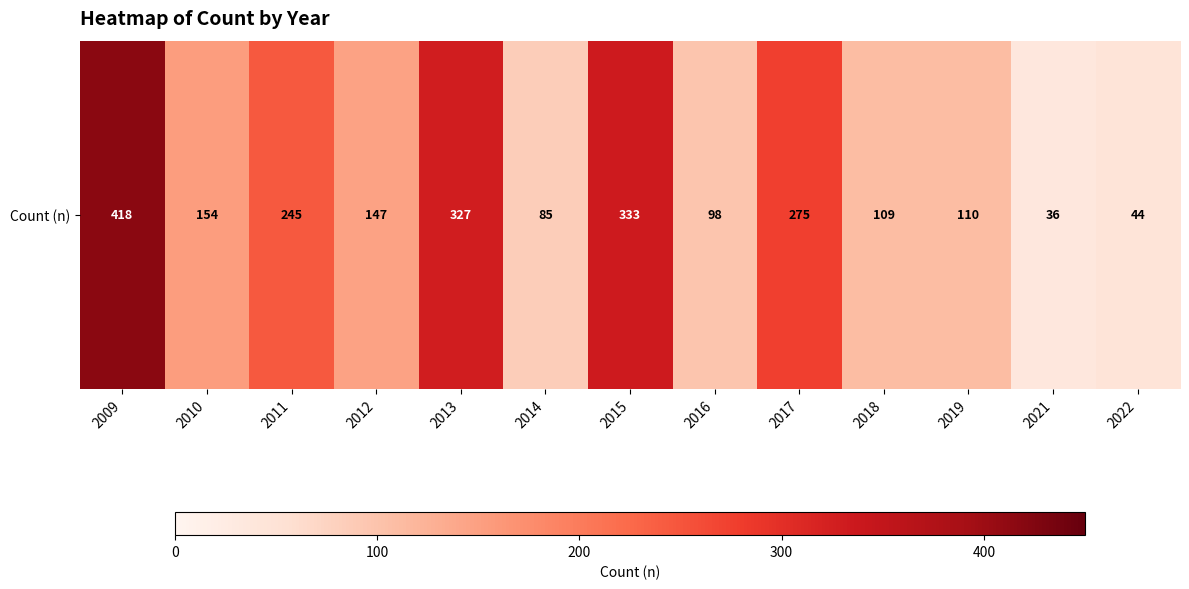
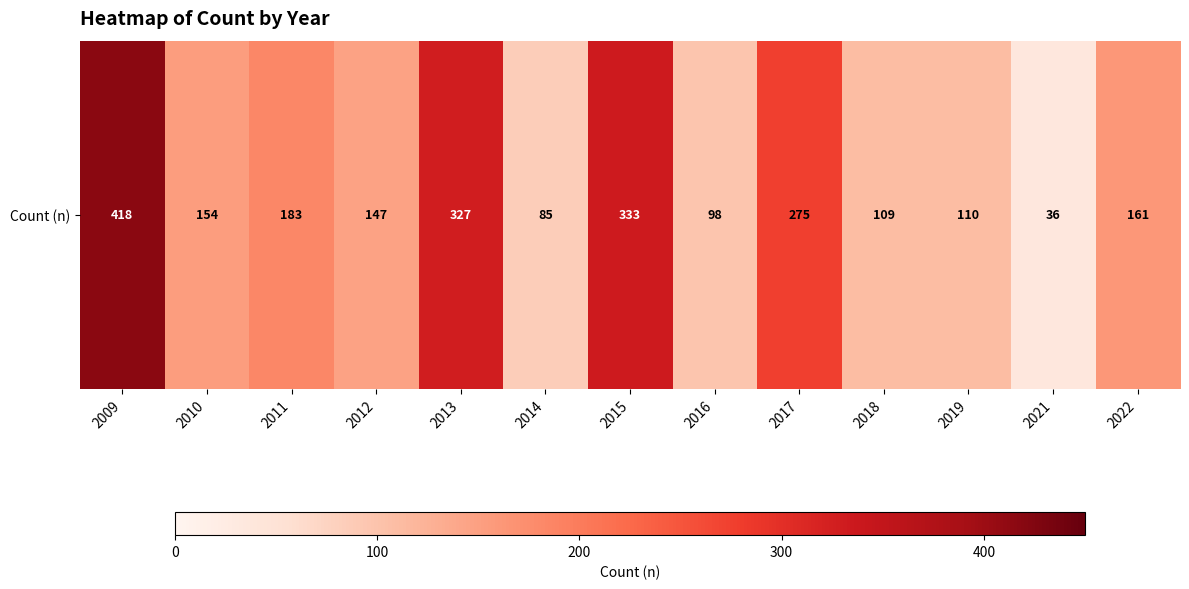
Count (n), 2011: 245 -> 183
Count (n), 2022: 44 -> 161
